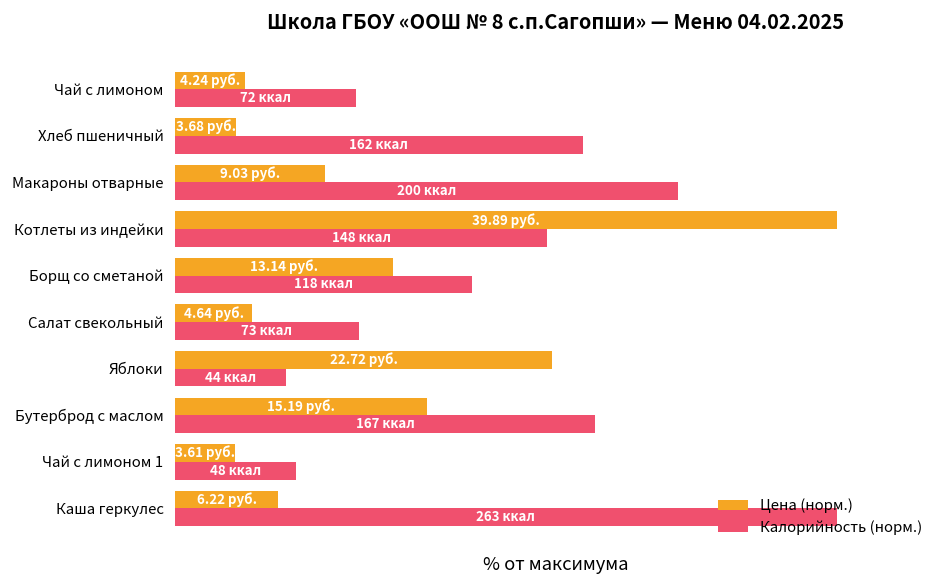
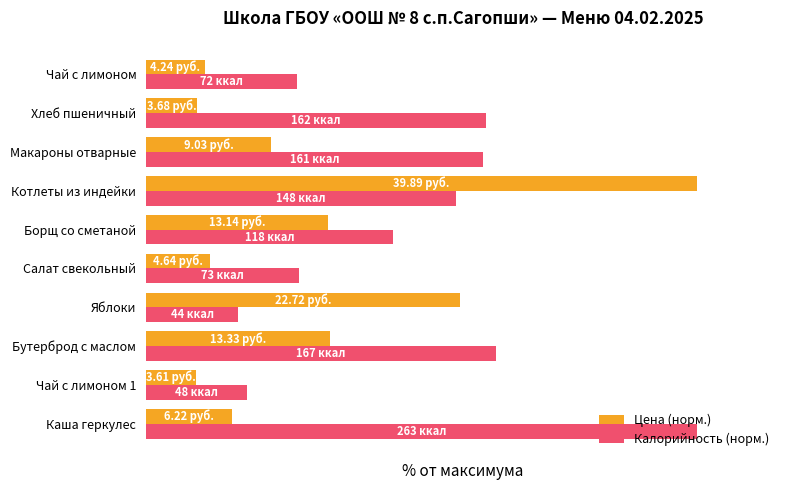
Калорийность (норм.), Макароны отварные: 200 -> 161
Цена (норм.), Бутерброд с маслом: 15.19 -> 13.33
